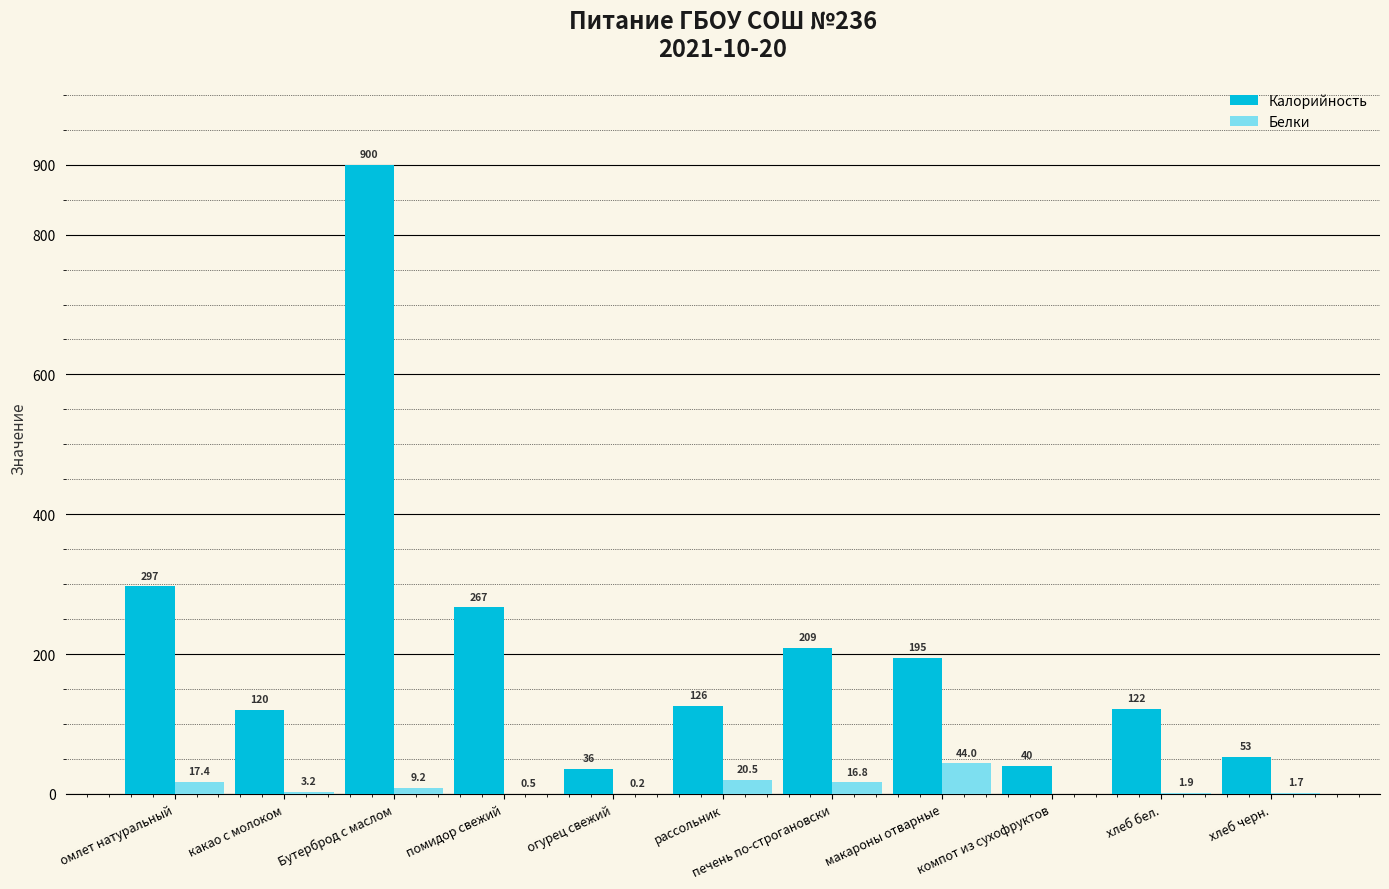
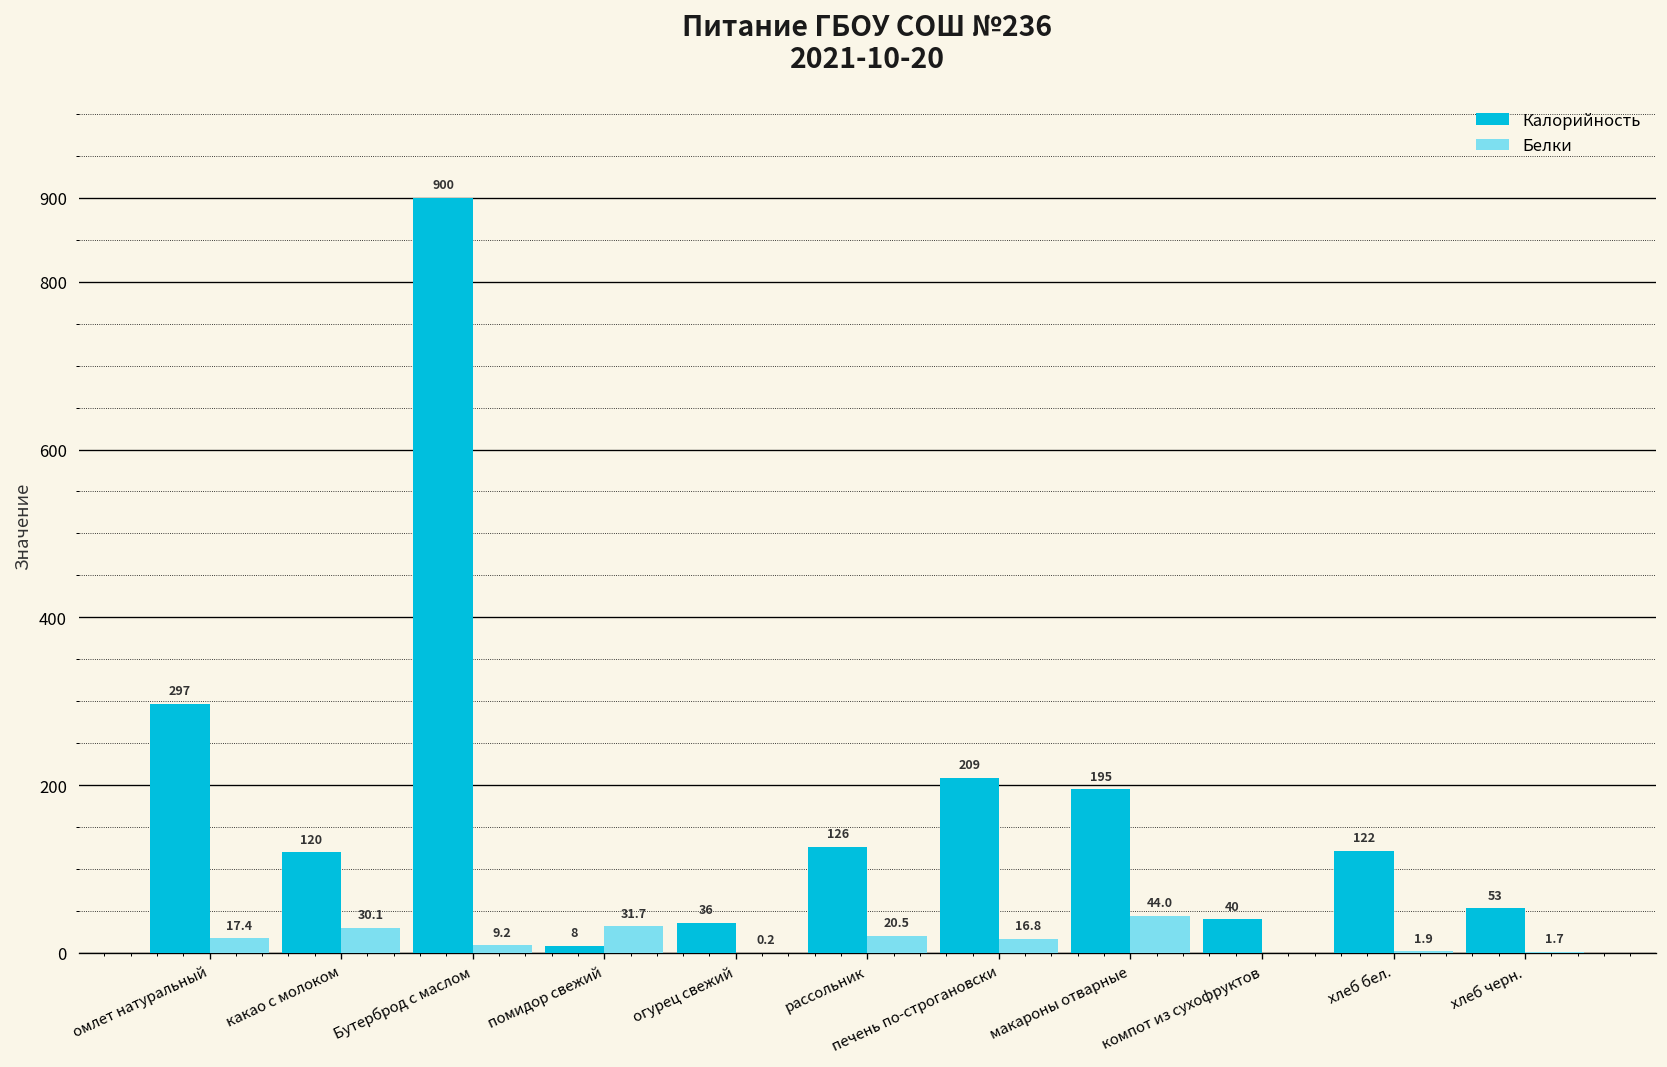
Белки, какао с молоком: 3.2 -> 30.1
Калорийность, помидор свежий: 267 -> 8
Белки, помидор свежий: 0.5 -> 31.7
